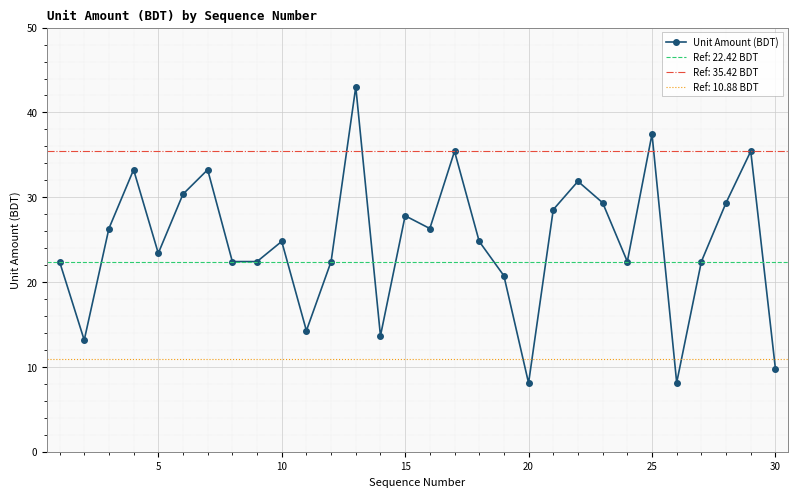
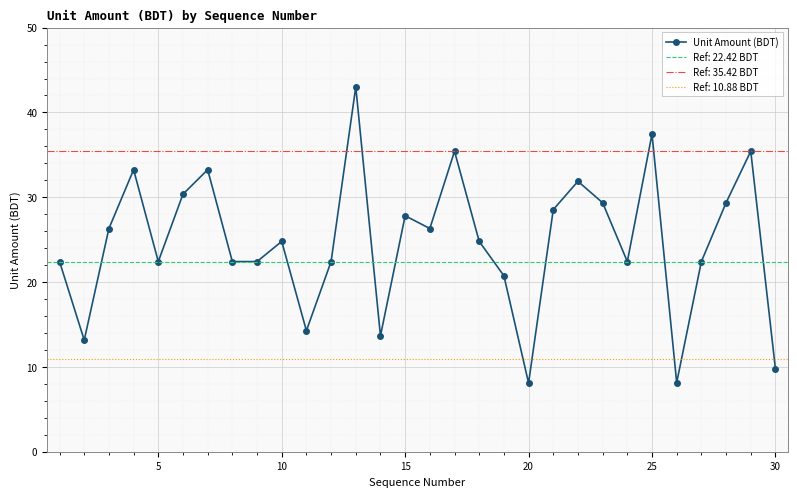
5: 23 -> 22
